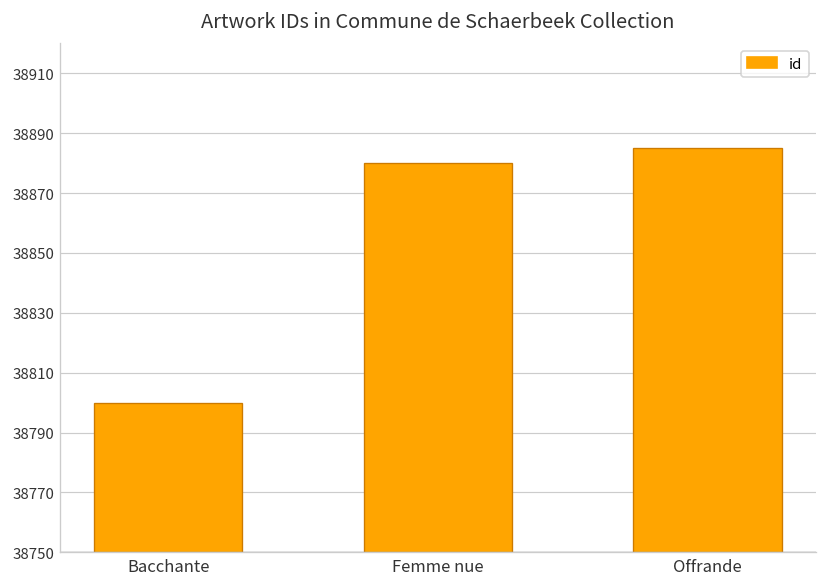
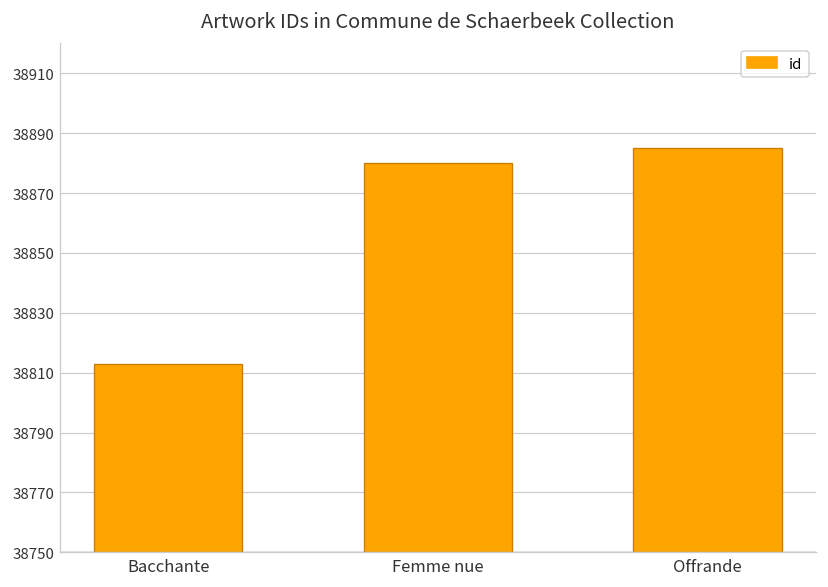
Bacchante: 38800 -> 38813
